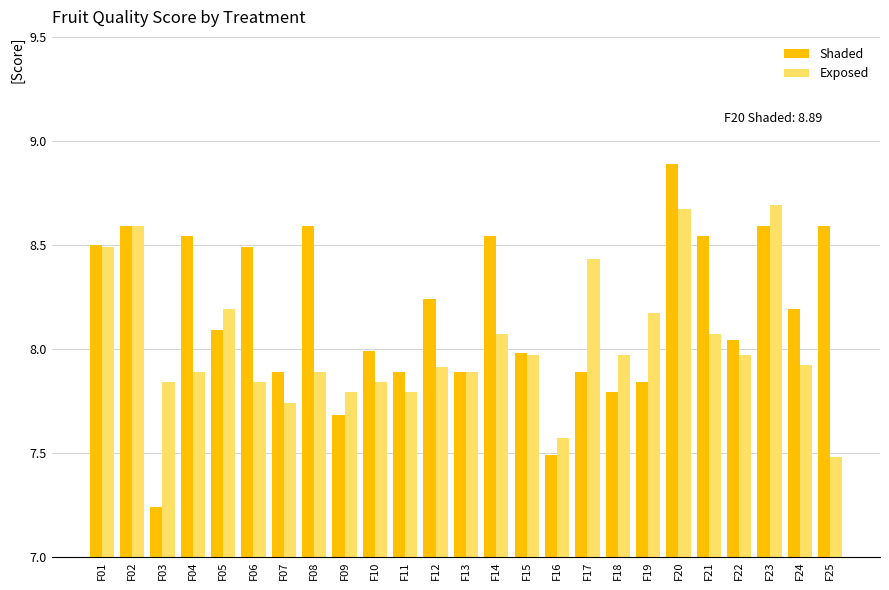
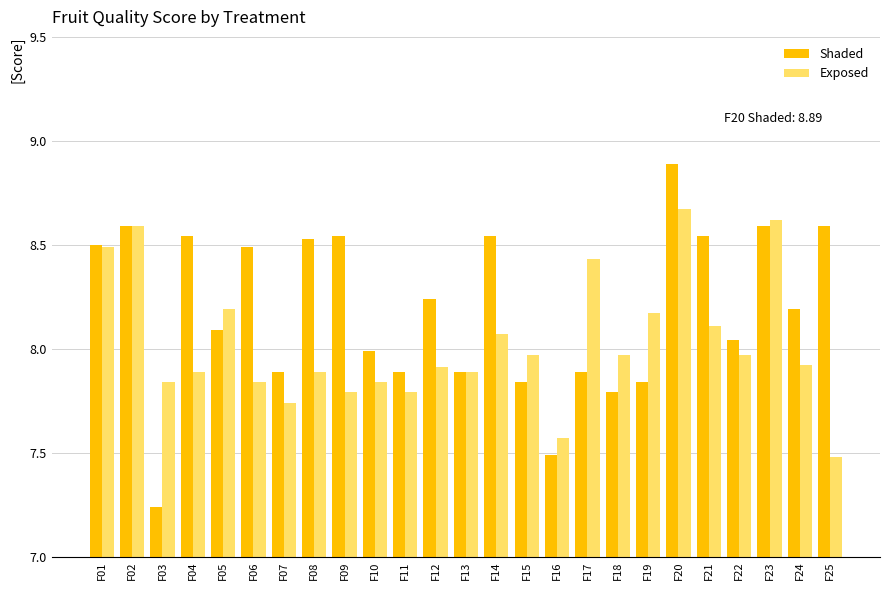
Shaded, F08: 8.59 -> 8.53
Shaded, F09: 7.68 -> 8.54
Shaded, F15: 7.98 -> 7.84
Exposed, F21: 8.07 -> 8.11
Exposed, F23: 8.69 -> 8.62
